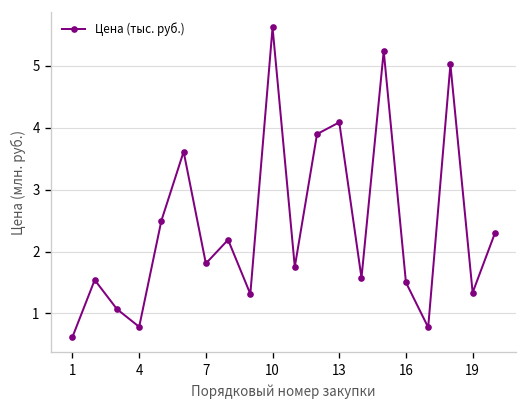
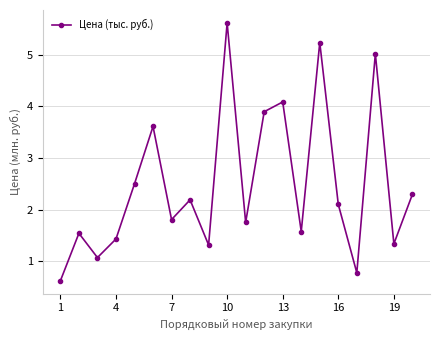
4: 0.8 -> 1.4
16: 1.5 -> 2.1
